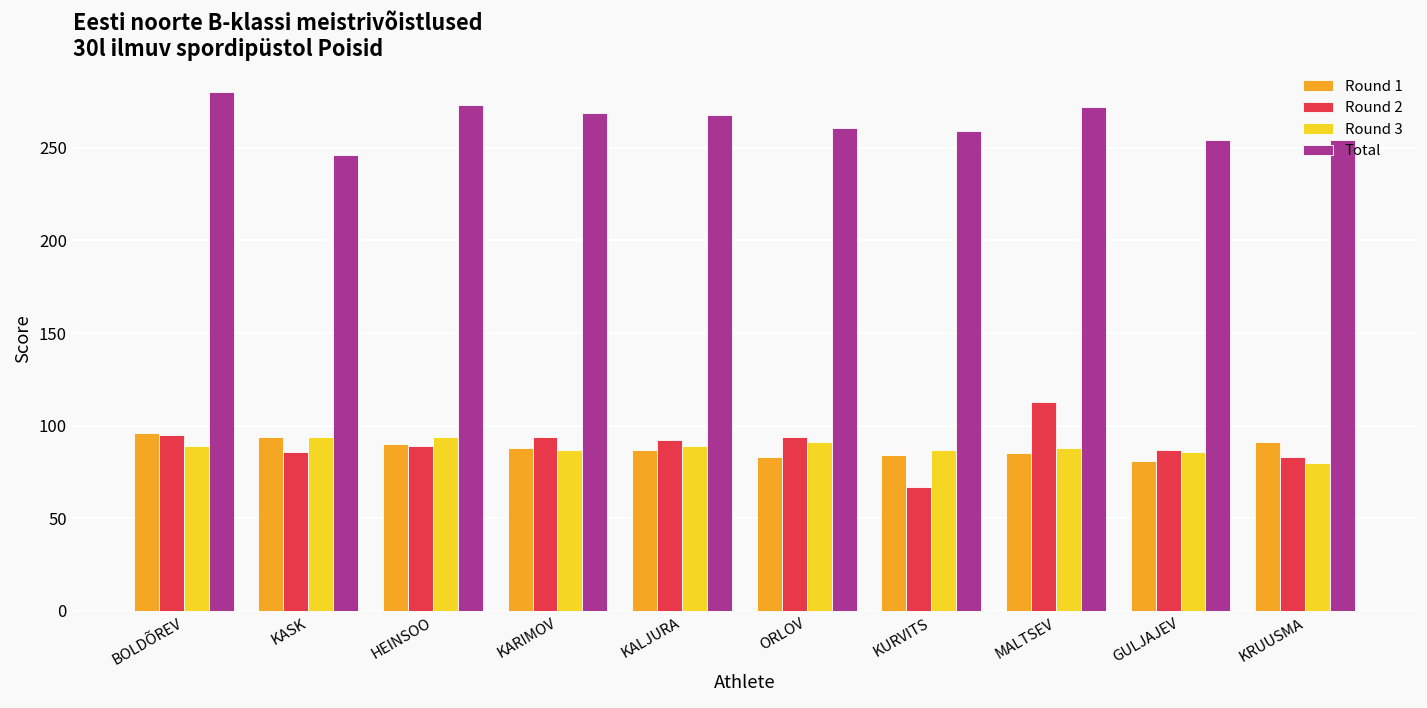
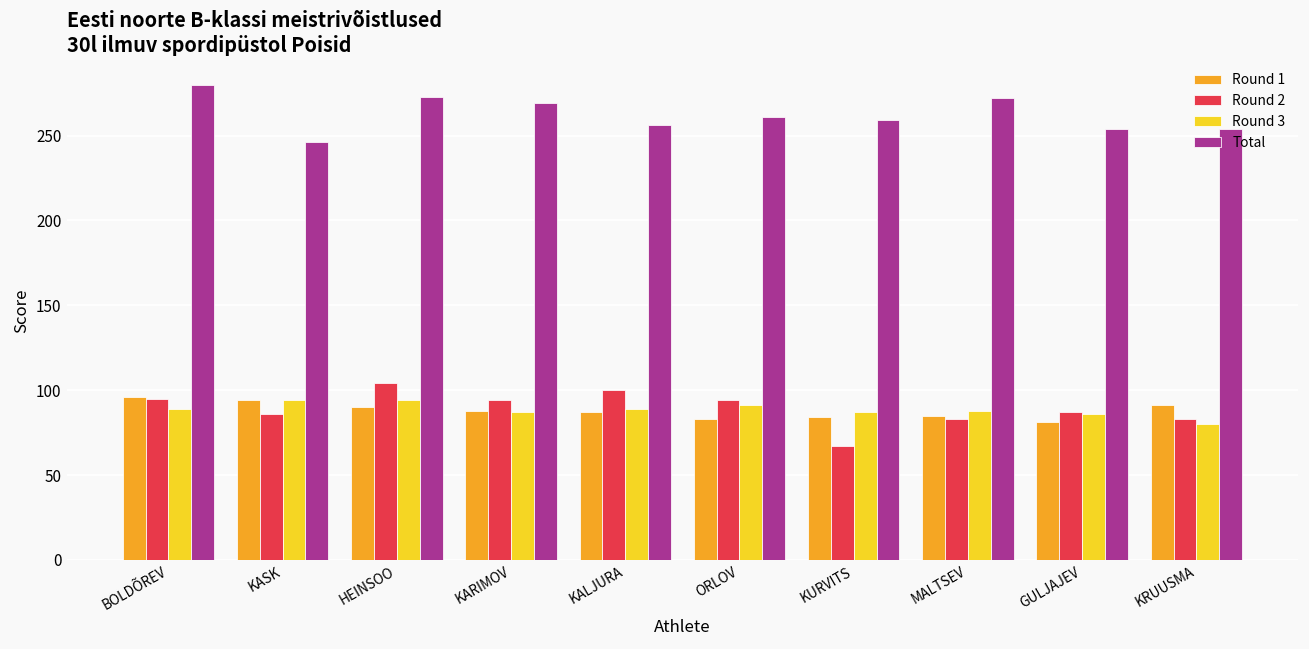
Round 2, HEINSOO: 89 -> 104
Round 2, KALJURA: 92 -> 100
Total, KALJURA: 268 -> 256
Round 2, MALTSEV: 113 -> 83
